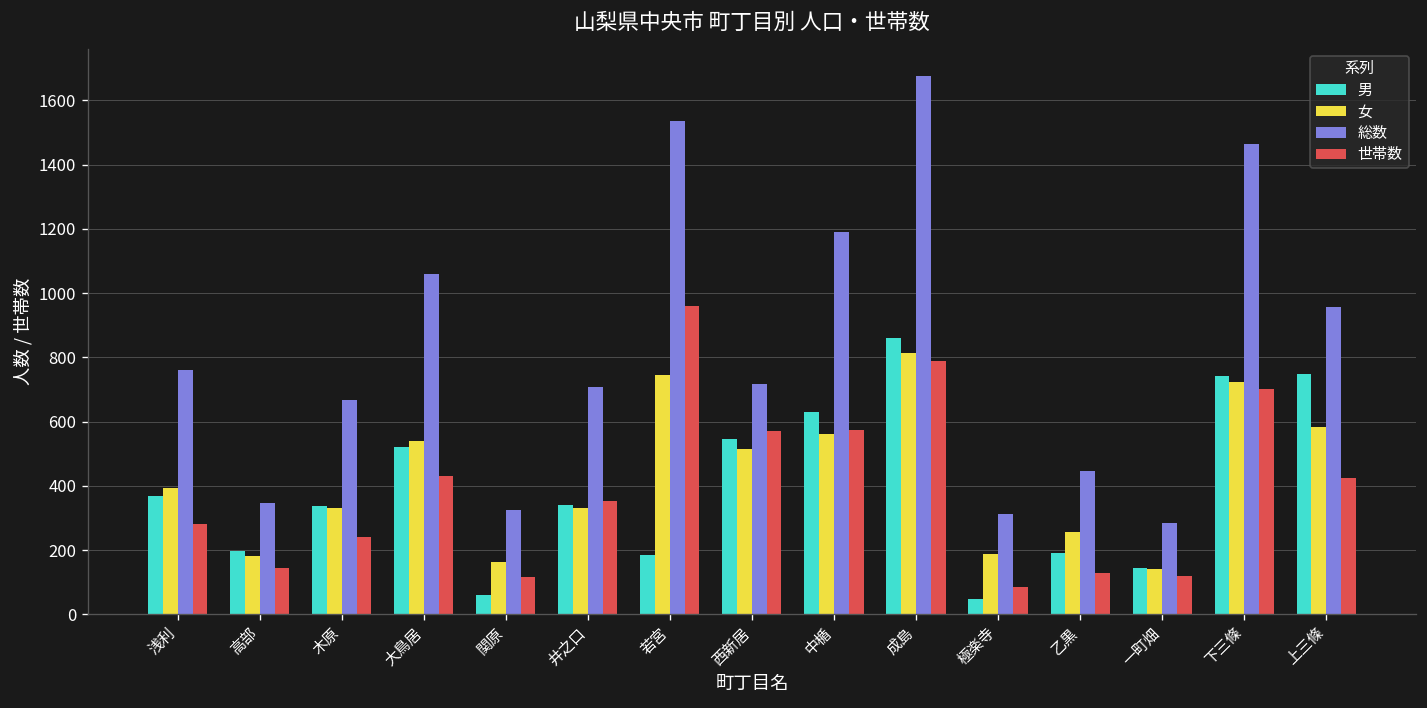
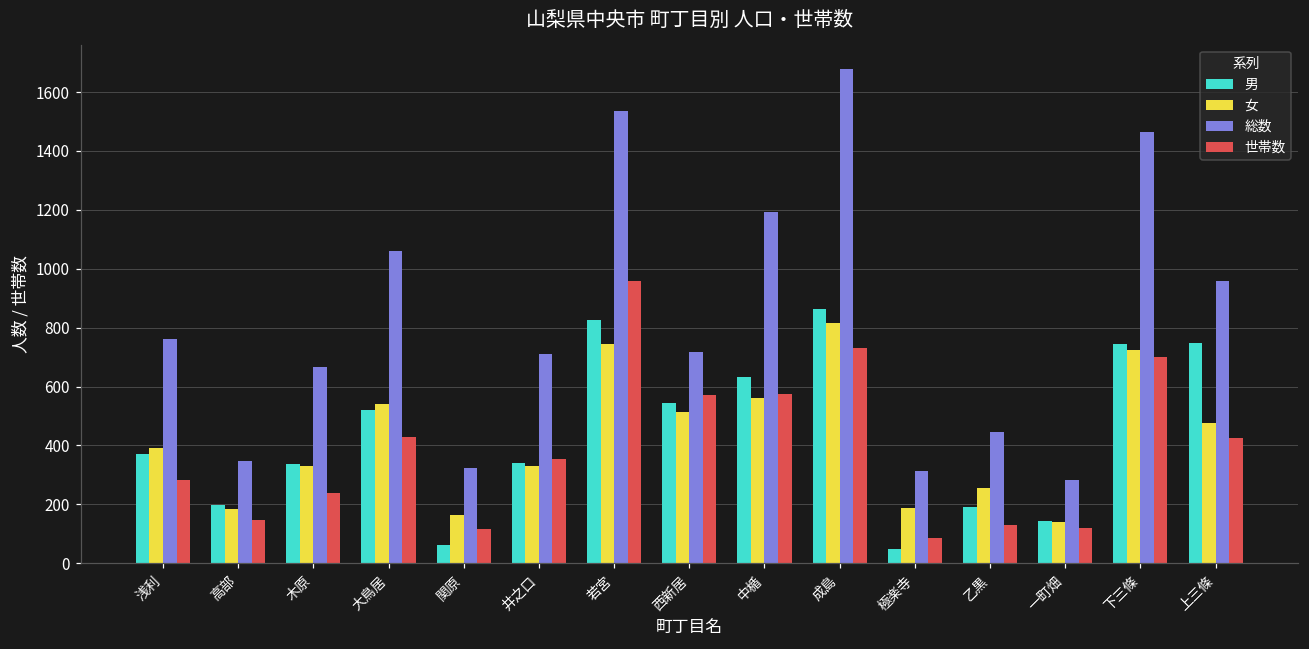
男, 若宮: 180 -> 830
世帯数, 成島: 790 -> 730
女, 上三條: 590 -> 480
